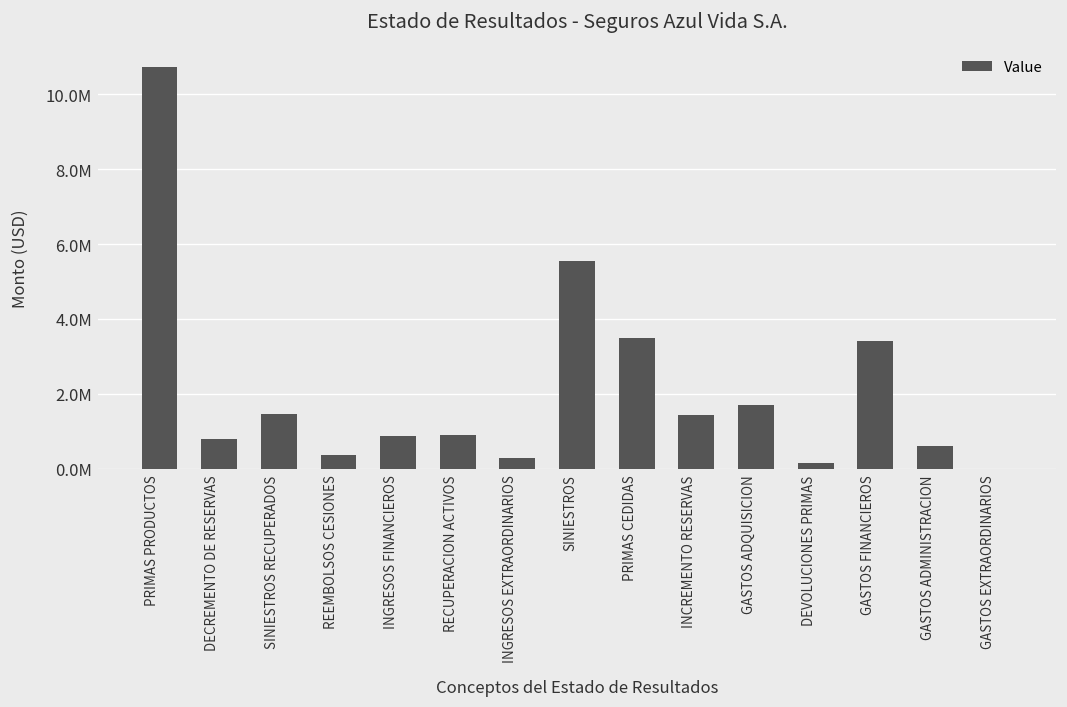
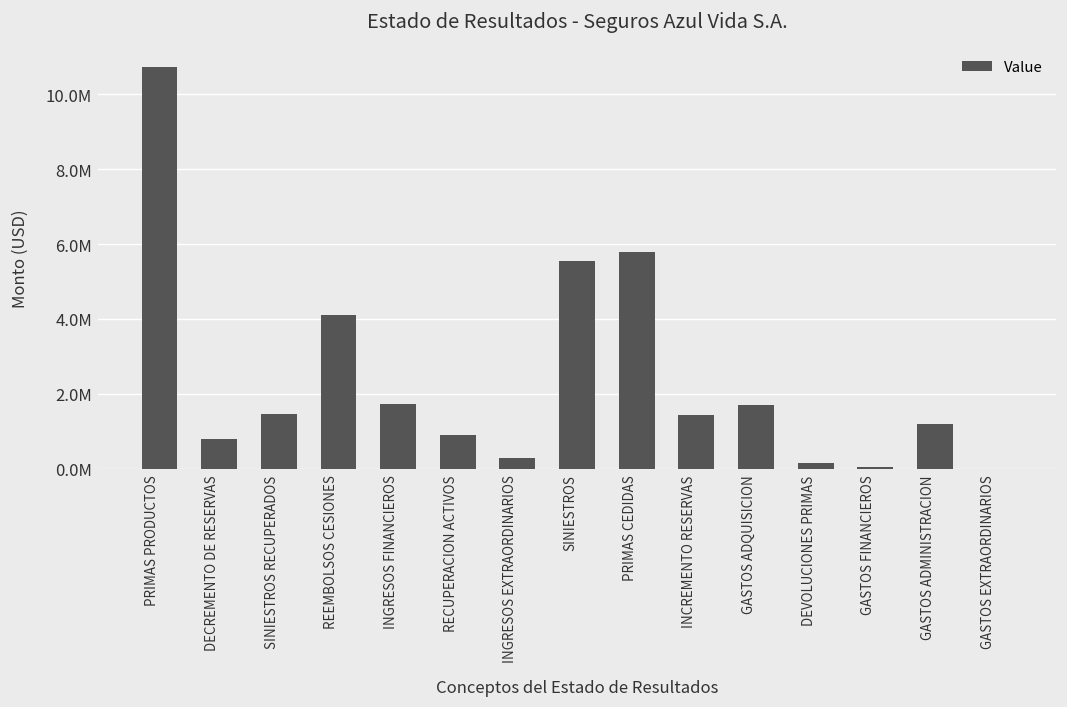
REEMBOLSOS CESIONES: 400000 -> 4100000
INGRESOS FINANCIEROS: 900000 -> 1700000
PRIMAS CEDIDAS: 3500000 -> 5800000
GASTOS FINANCIEROS: 3400000 -> 0
GASTOS ADMINISTRACION: 600000 -> 1200000
